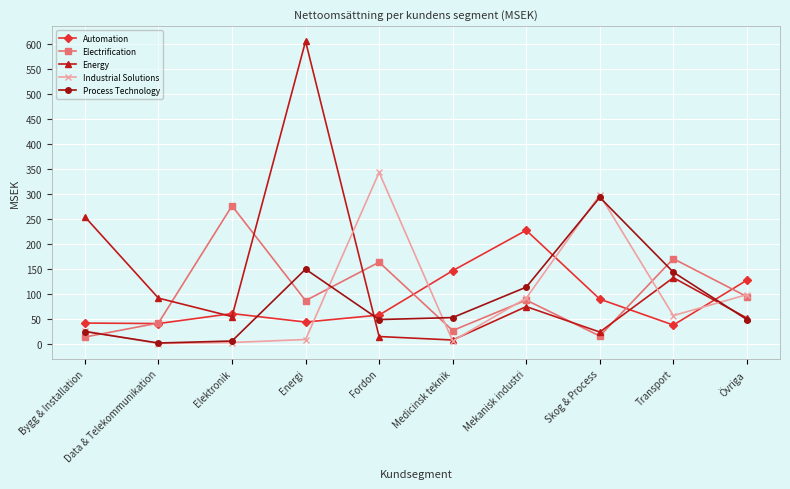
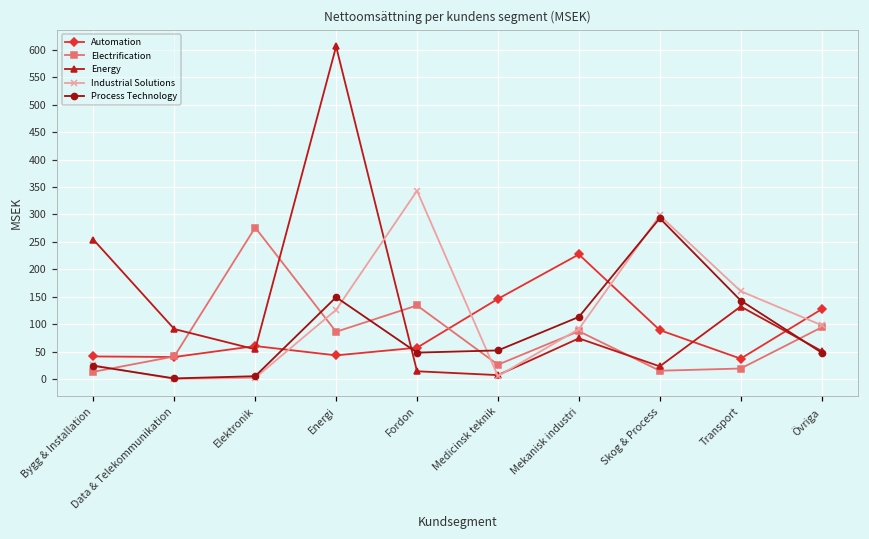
Industrial Solutions, Energi: 10 -> 130
Electrification, Fordon: 160 -> 130
Electrification, Transport: 170 -> 20
Industrial Solutions, Transport: 60 -> 160
